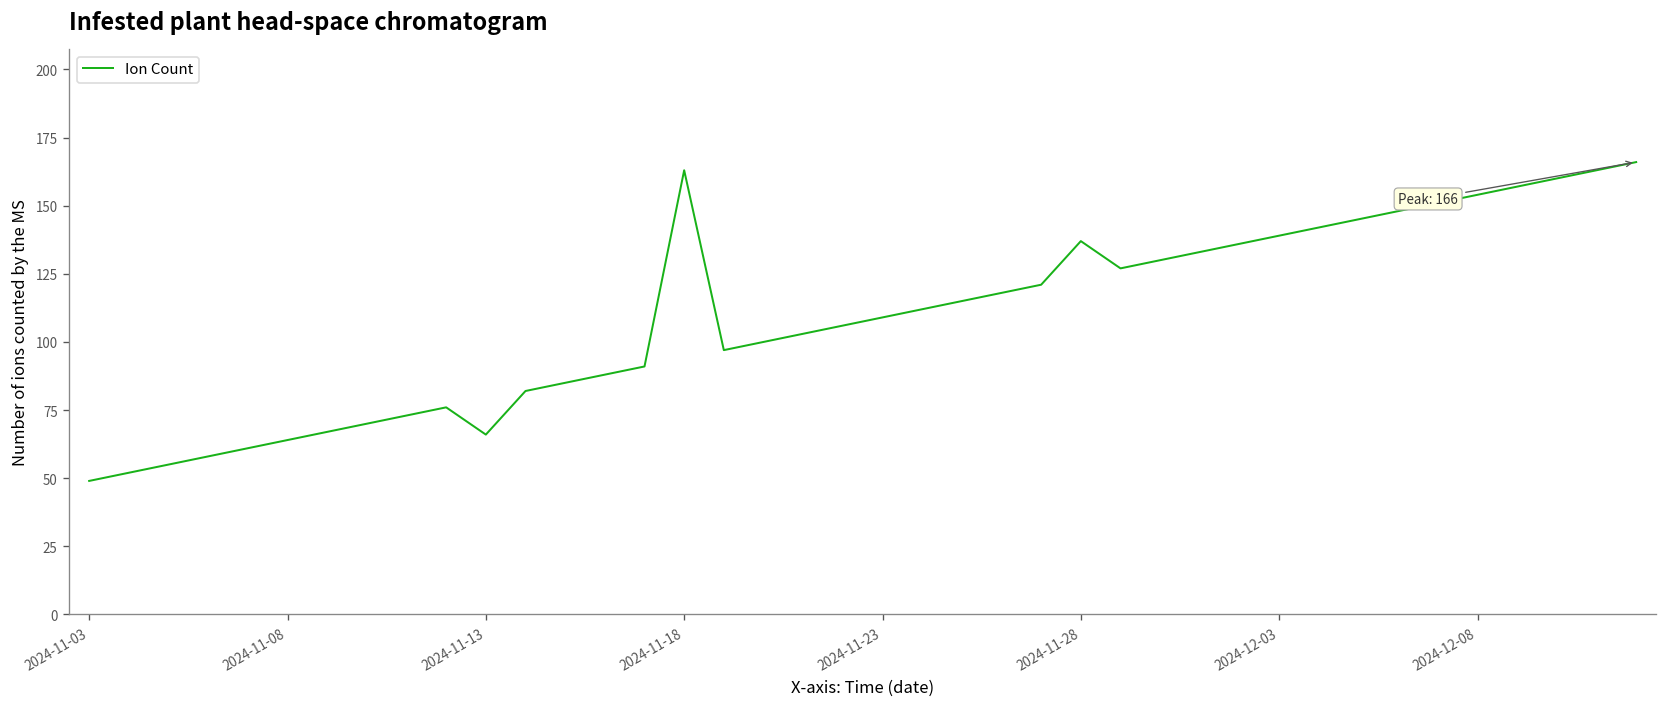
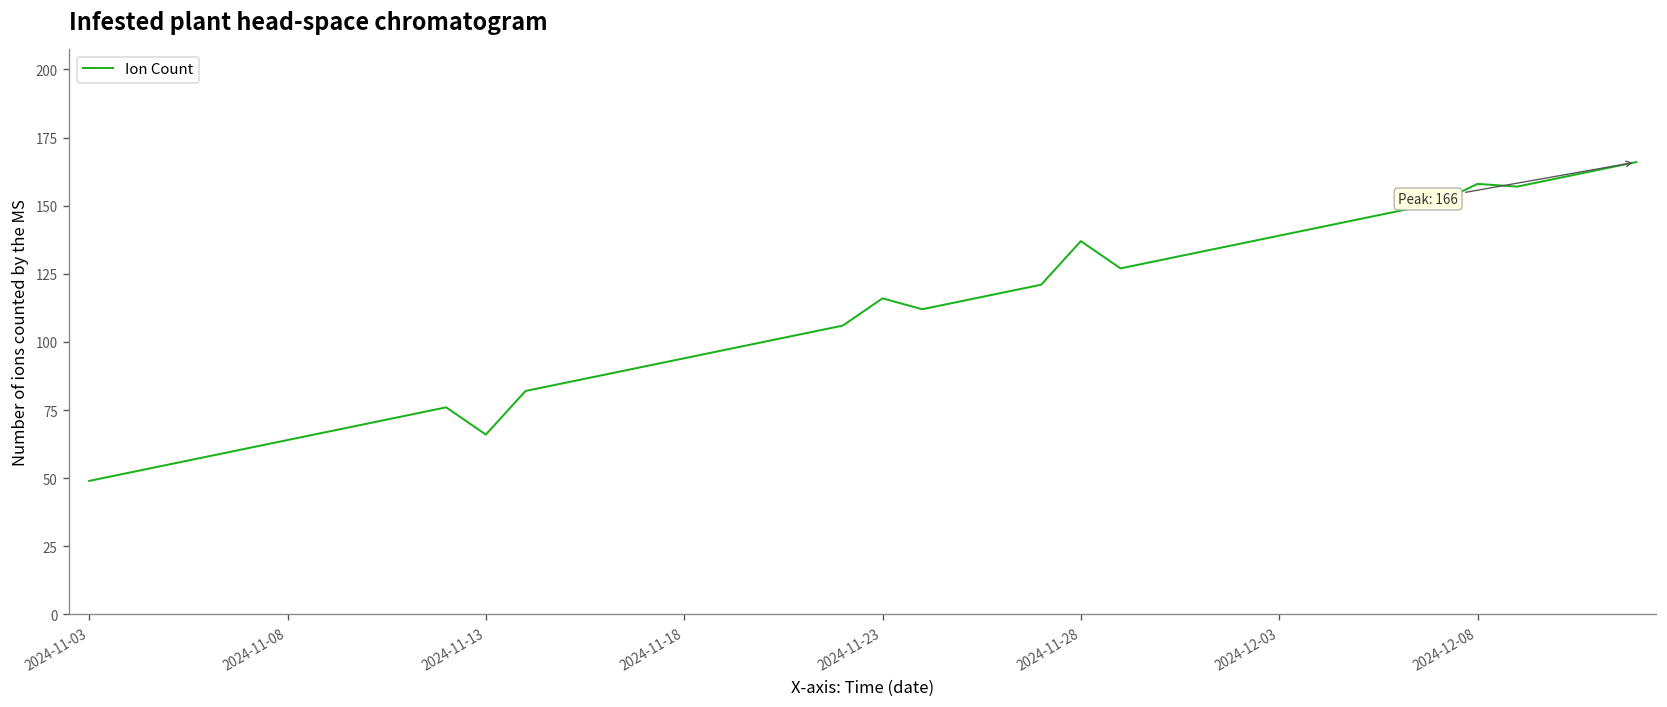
2024-11-18: 163 -> 94
2024-11-23: 109 -> 116
2024-12-08: 154 -> 158
